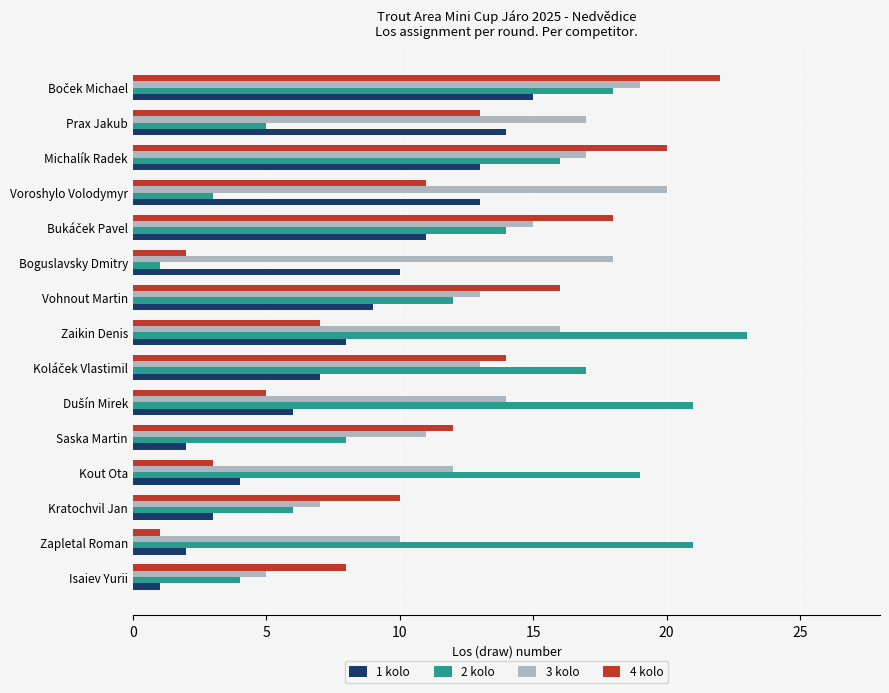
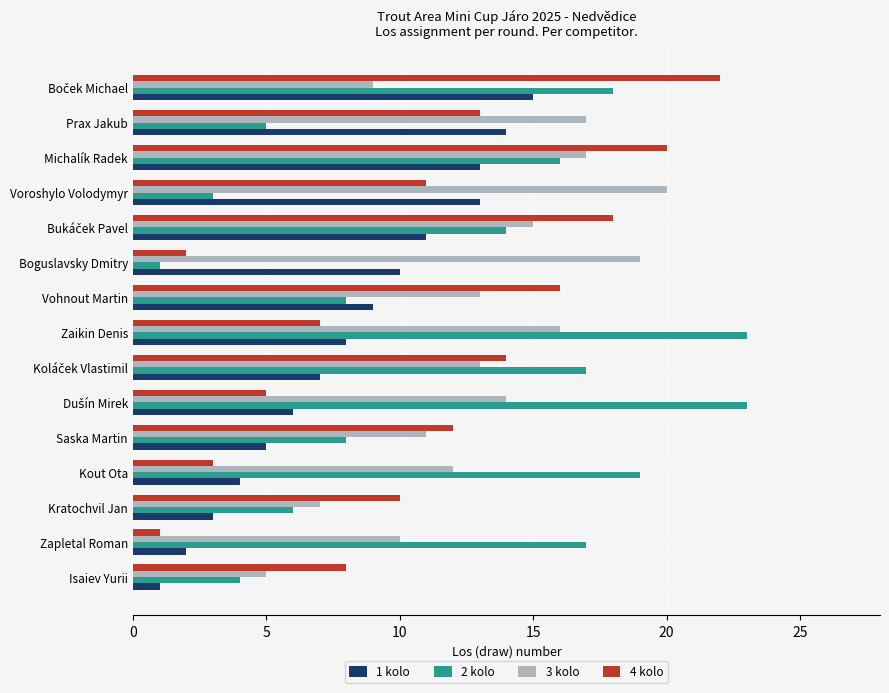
3 kolo, Boček Michael: 19 -> 9
3 kolo, Boguslavsky Dmitry: 18 -> 19
2 kolo, Vohnout Martin: 12 -> 8
2 kolo, Dušín Mirek: 21 -> 23
1 kolo, Saska Martin: 2 -> 5
2 kolo, Zapletal Roman: 21 -> 17
